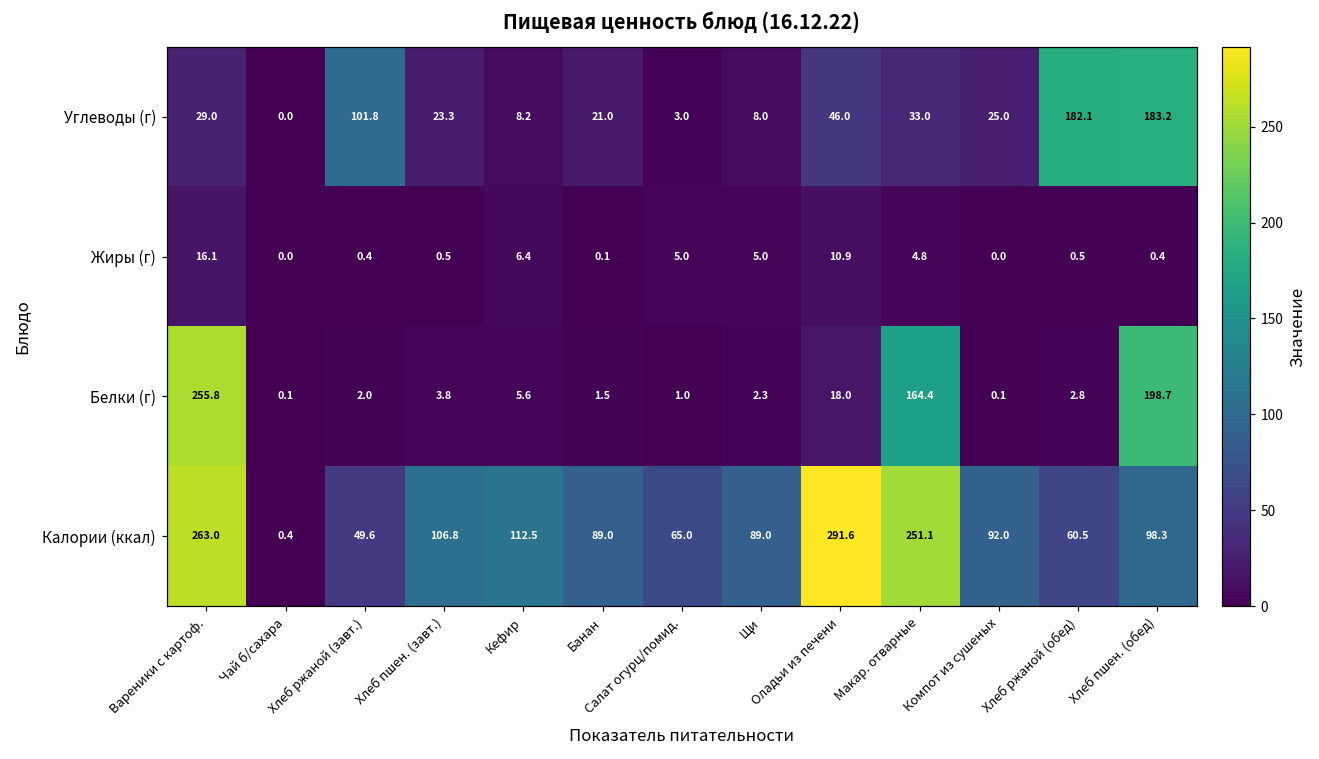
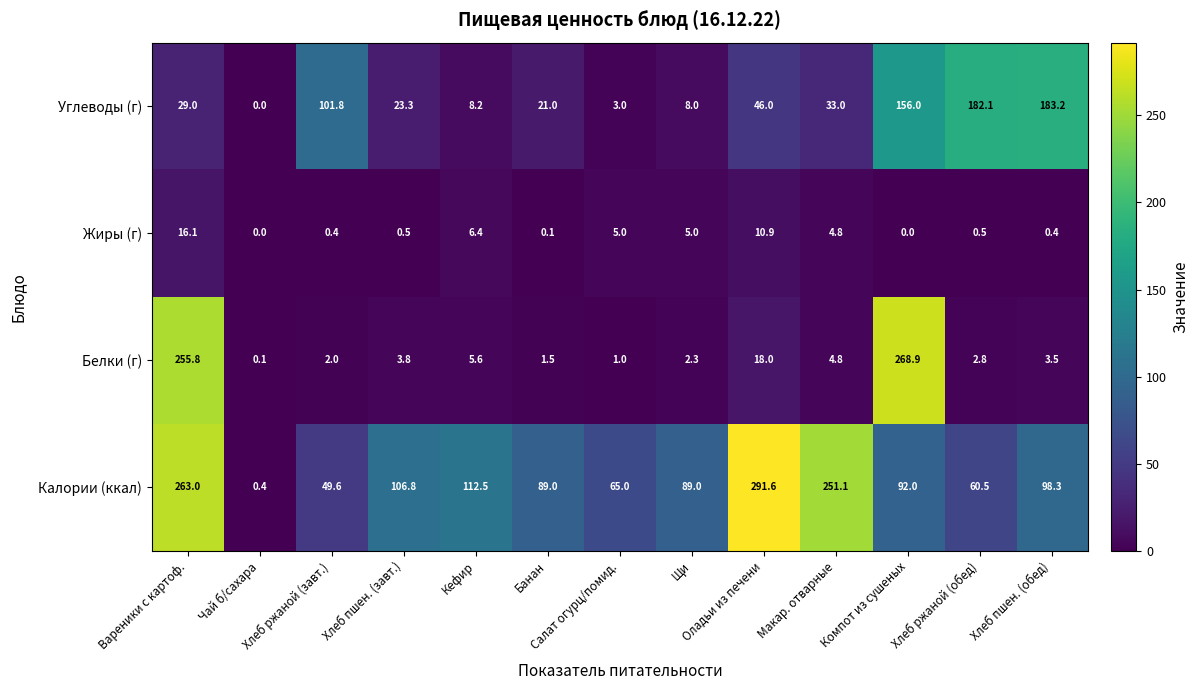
Углеводы (г), Компот из сушеных: 25.0 -> 156.0
Белки (г), Макар. отварные: 164.4 -> 4.8
Белки (г), Компот из сушеных: 0.1 -> 268.9
Белки (г), Хлеб пшен. (обед): 198.7 -> 3.5
